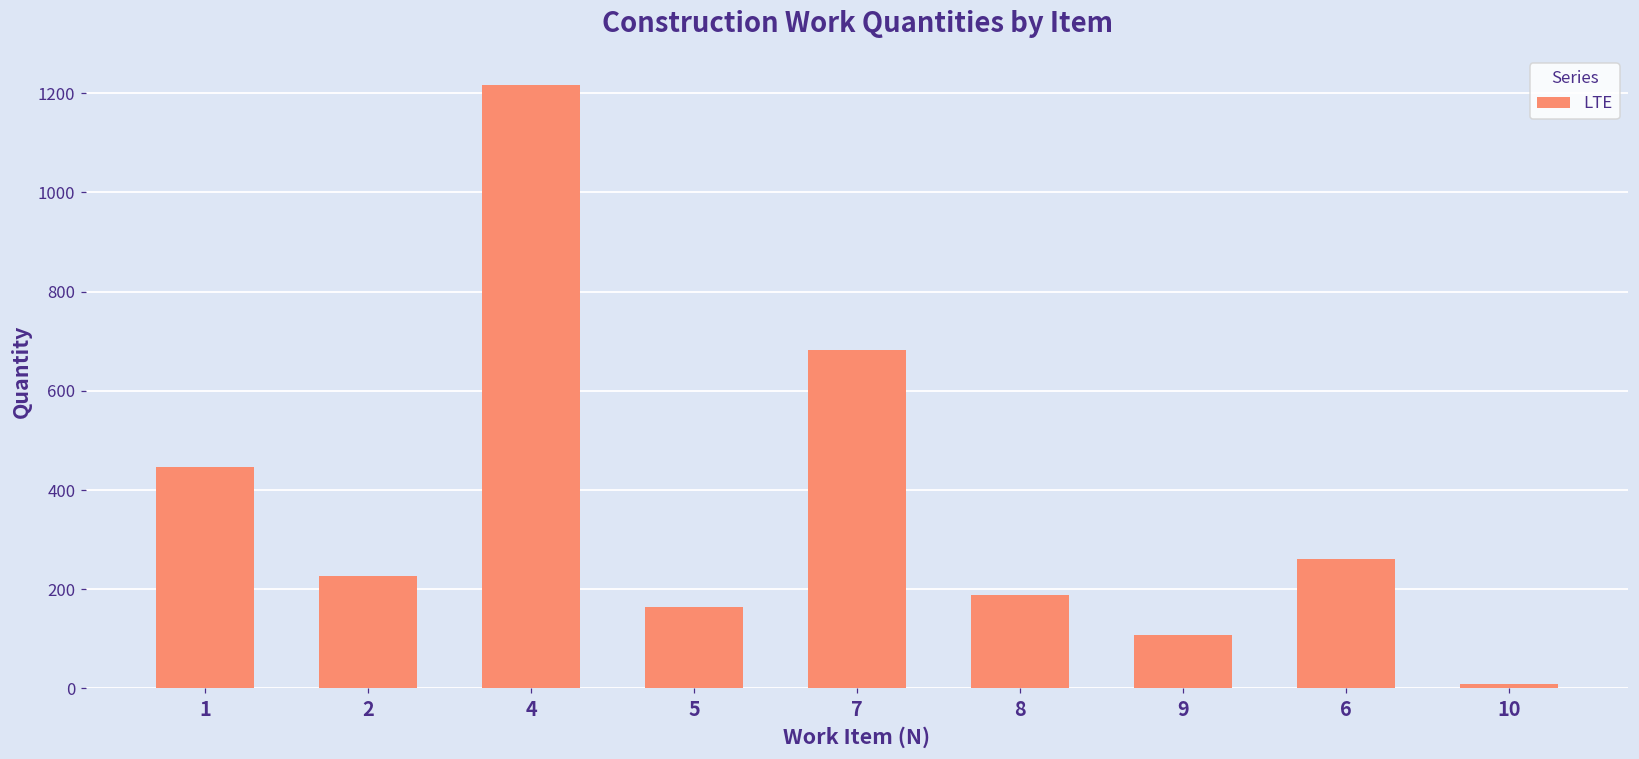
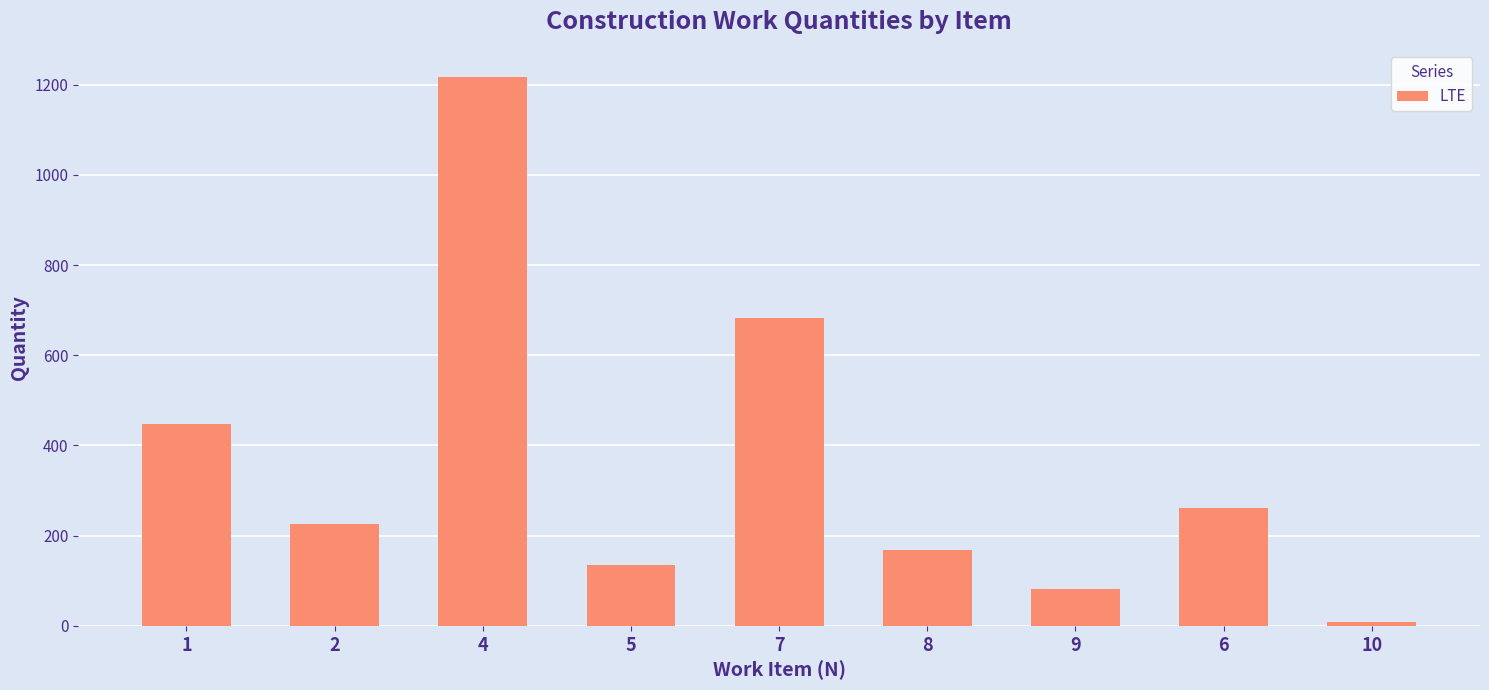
5: 160 -> 140
8: 190 -> 170
9: 110 -> 80
